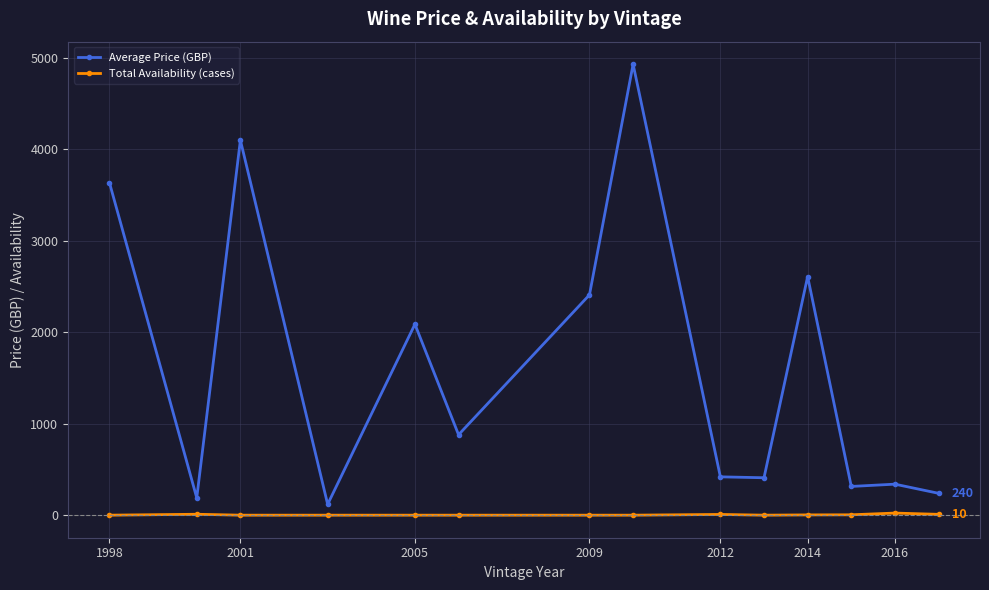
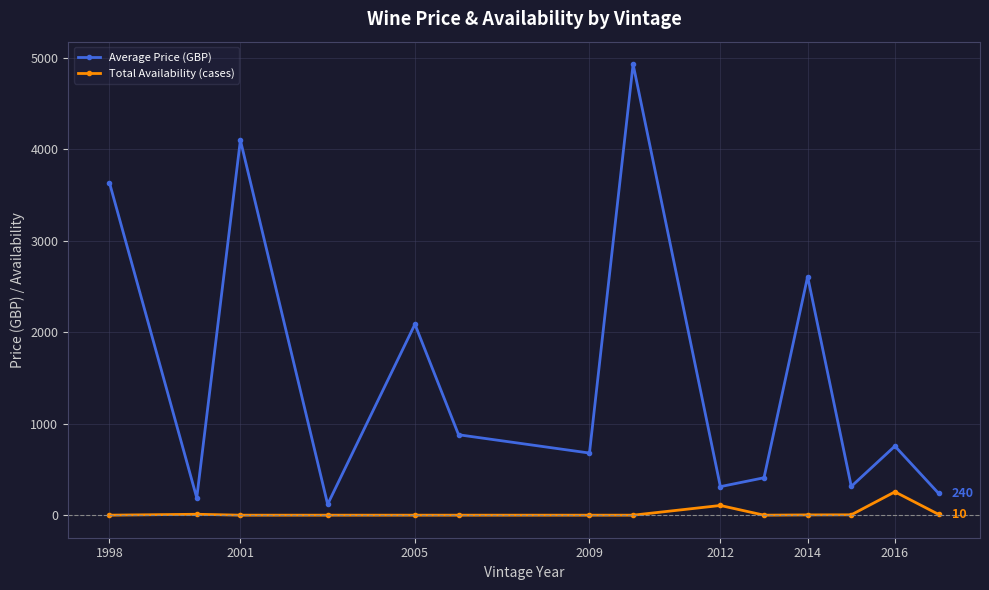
Average Price (GBP), 2009: 2400 -> 700
Average Price (GBP), 2012: 400 -> 300
Total Availability (cases), 2012: 0 -> 100
Average Price (GBP), 2016: 300 -> 800
Total Availability (cases), 2016: 0 -> 300
